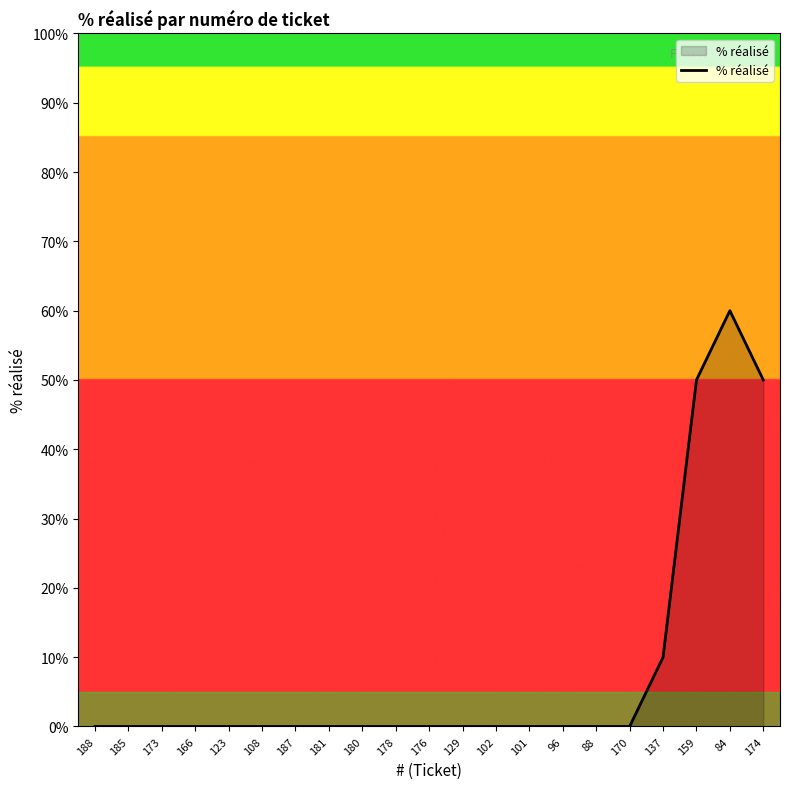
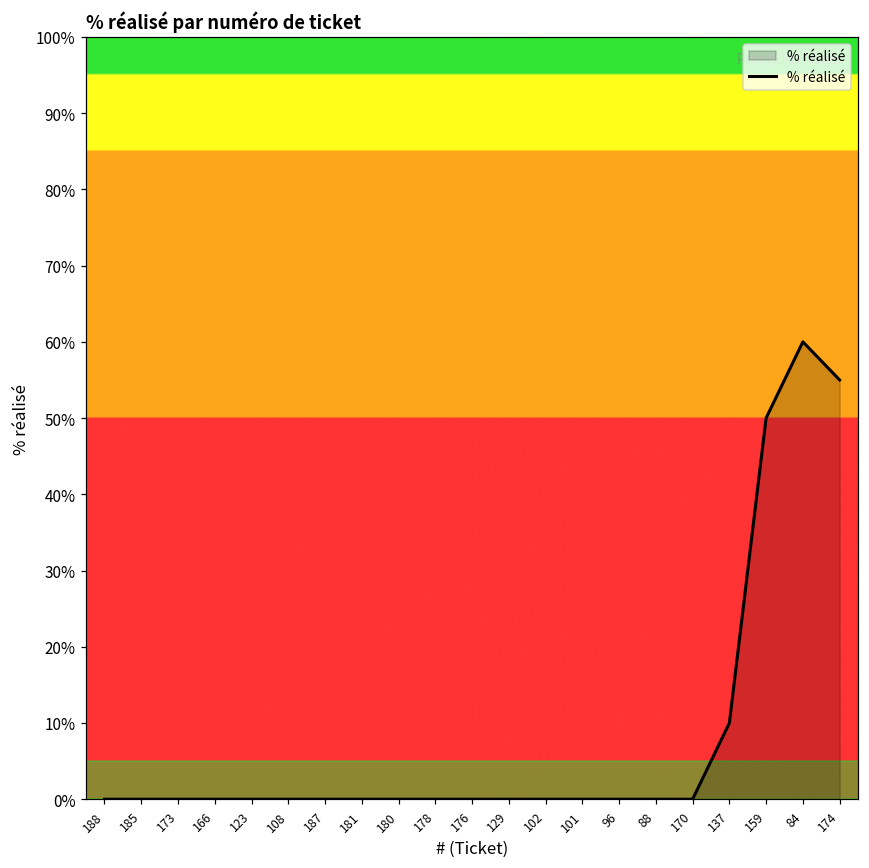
174: 50% -> 55%
